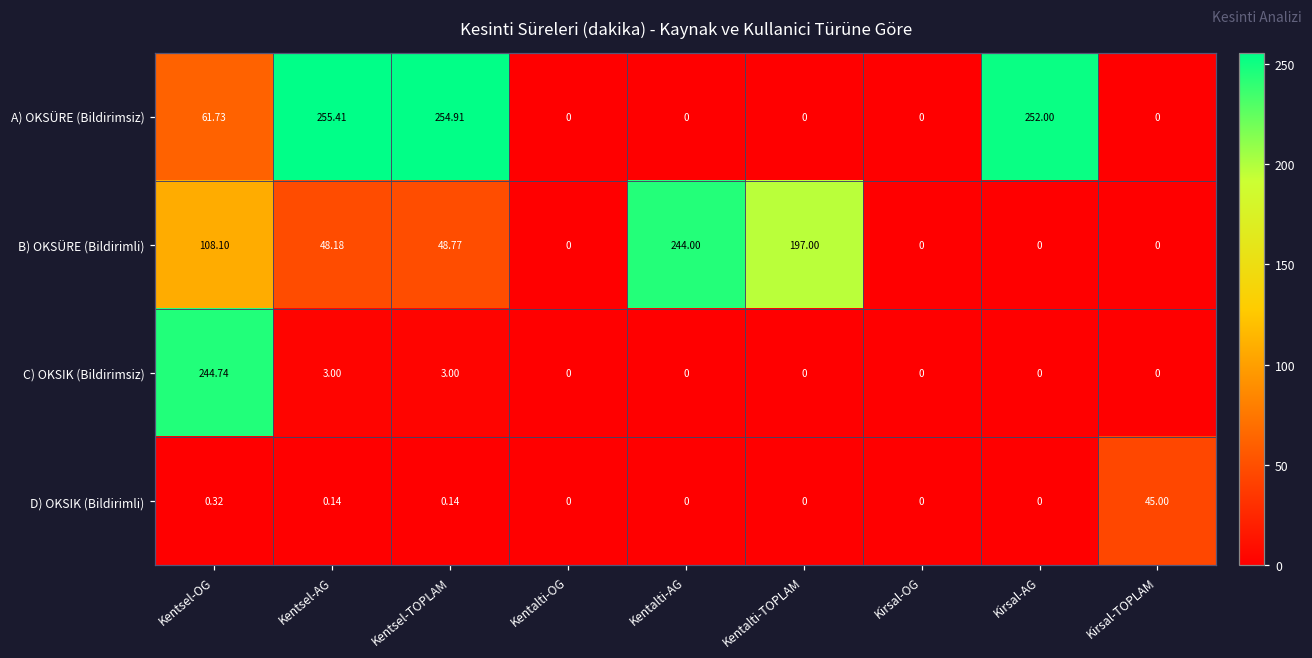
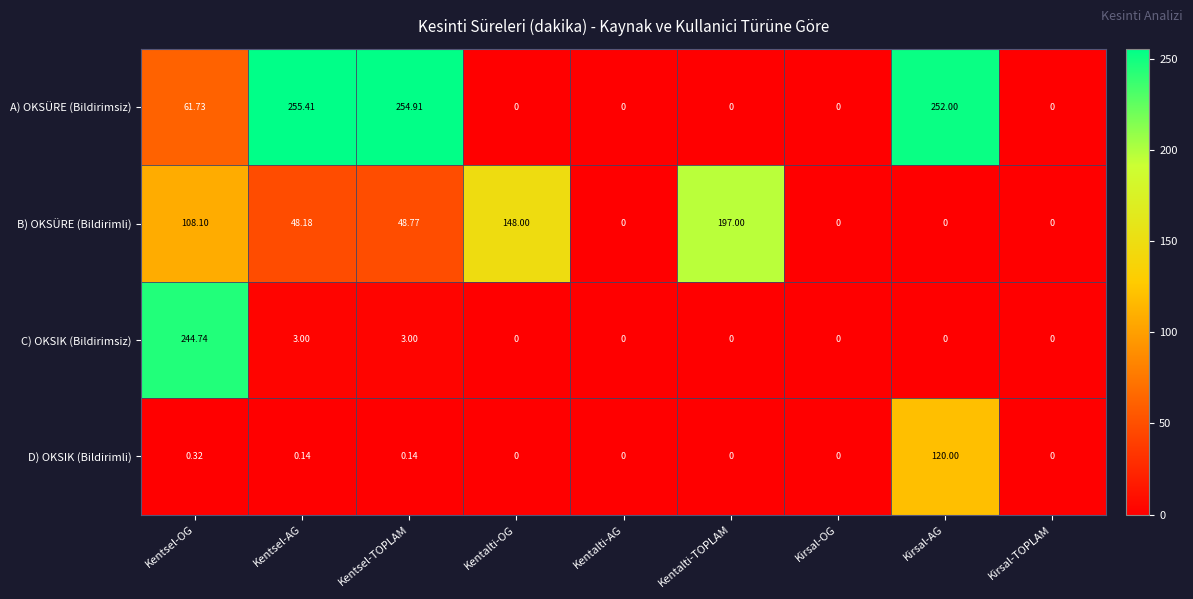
B) OKSÜRE (Bildirimli), Kentalti-OG: 0 -> 148.00
B) OKSÜRE (Bildirimli), Kentalti-AG: 244.00 -> 0
D) OKSIK (Bildirimli), Kirsal-AG: 0 -> 120.00
D) OKSIK (Bildirimli), Kirsal-TOPLAM: 45.00 -> 0
